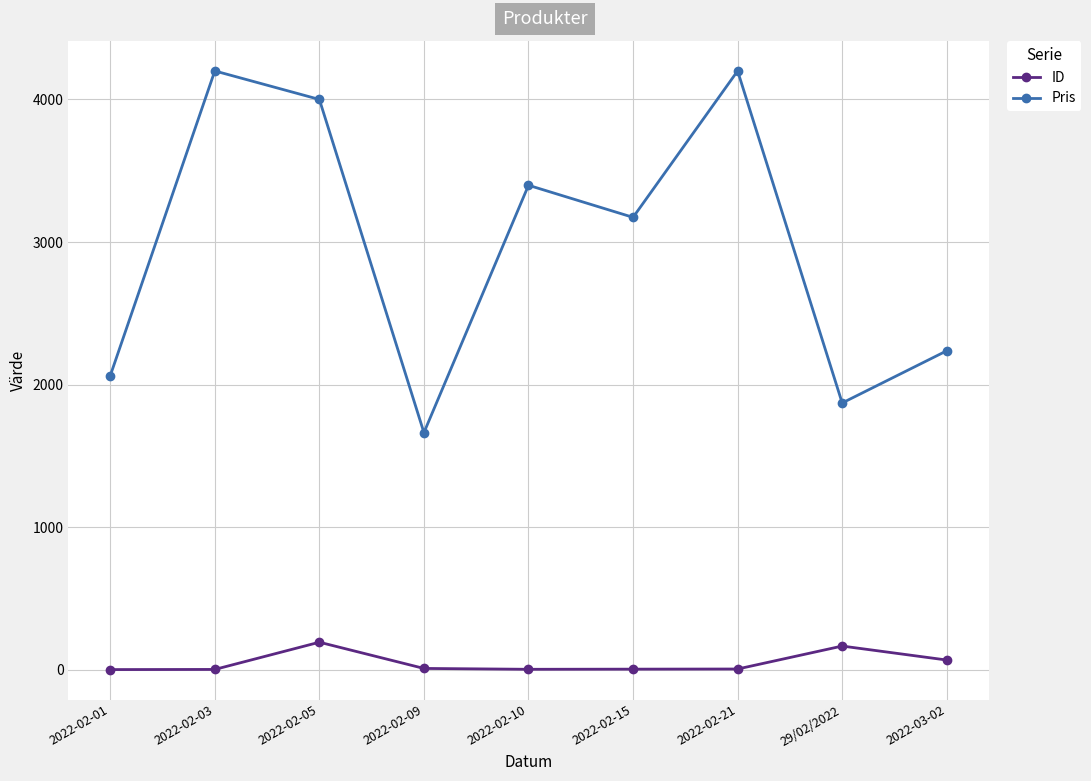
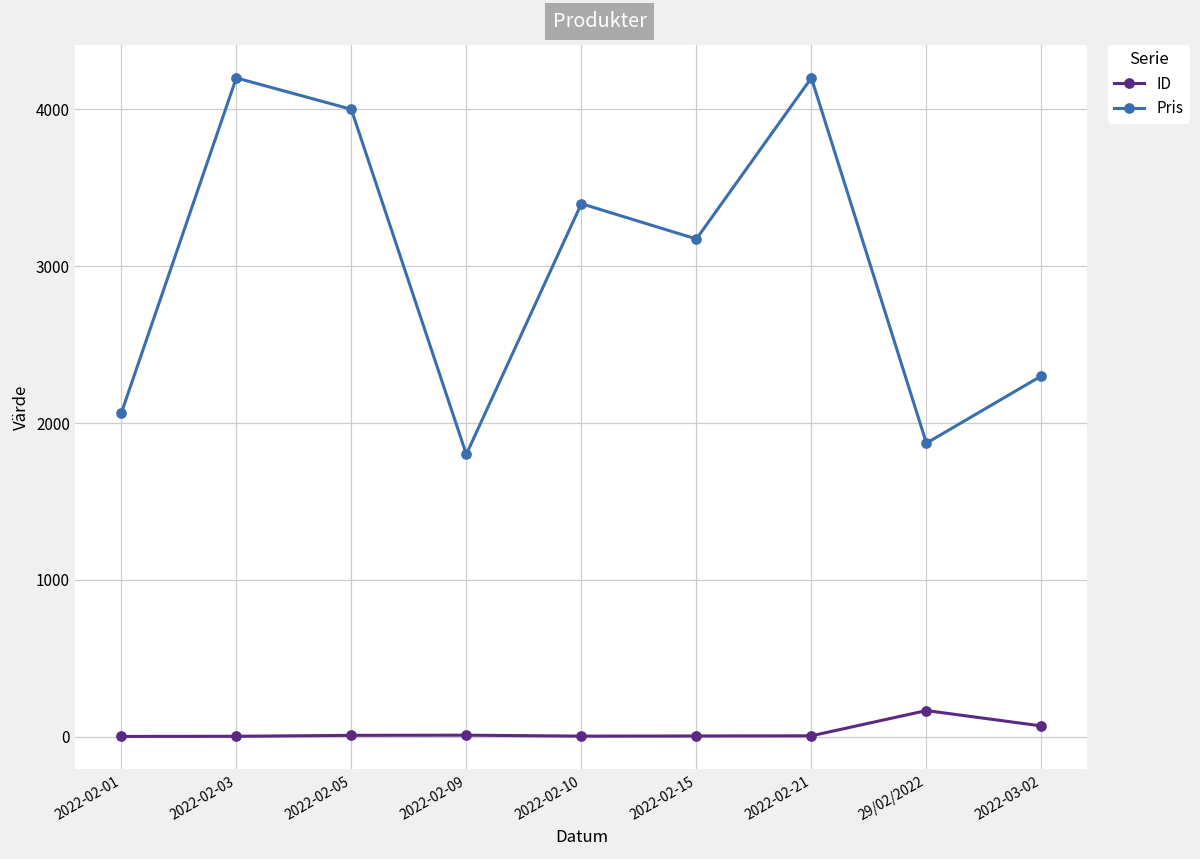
ID, 2022-02-05: 190 -> 10
Pris, 2022-02-09: 1660 -> 1800
Pris, 2022-03-02: 2240 -> 2300
